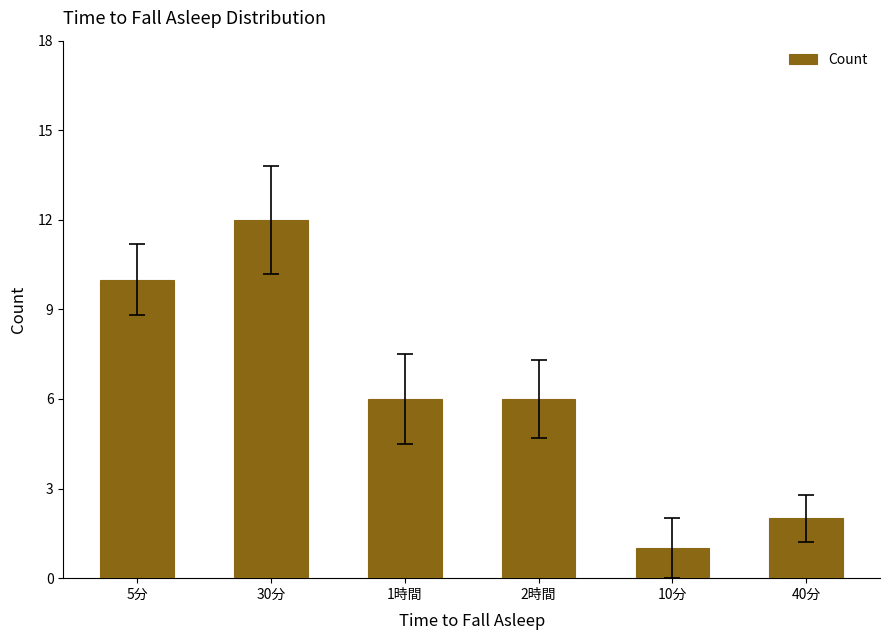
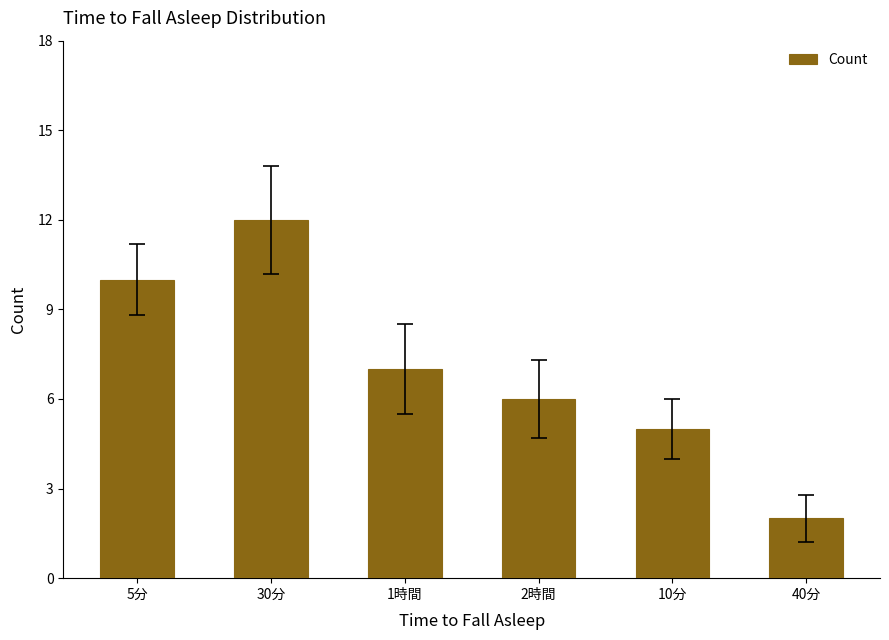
Count, 1時間: 6 -> 7
Count, 10分: 1 -> 5
